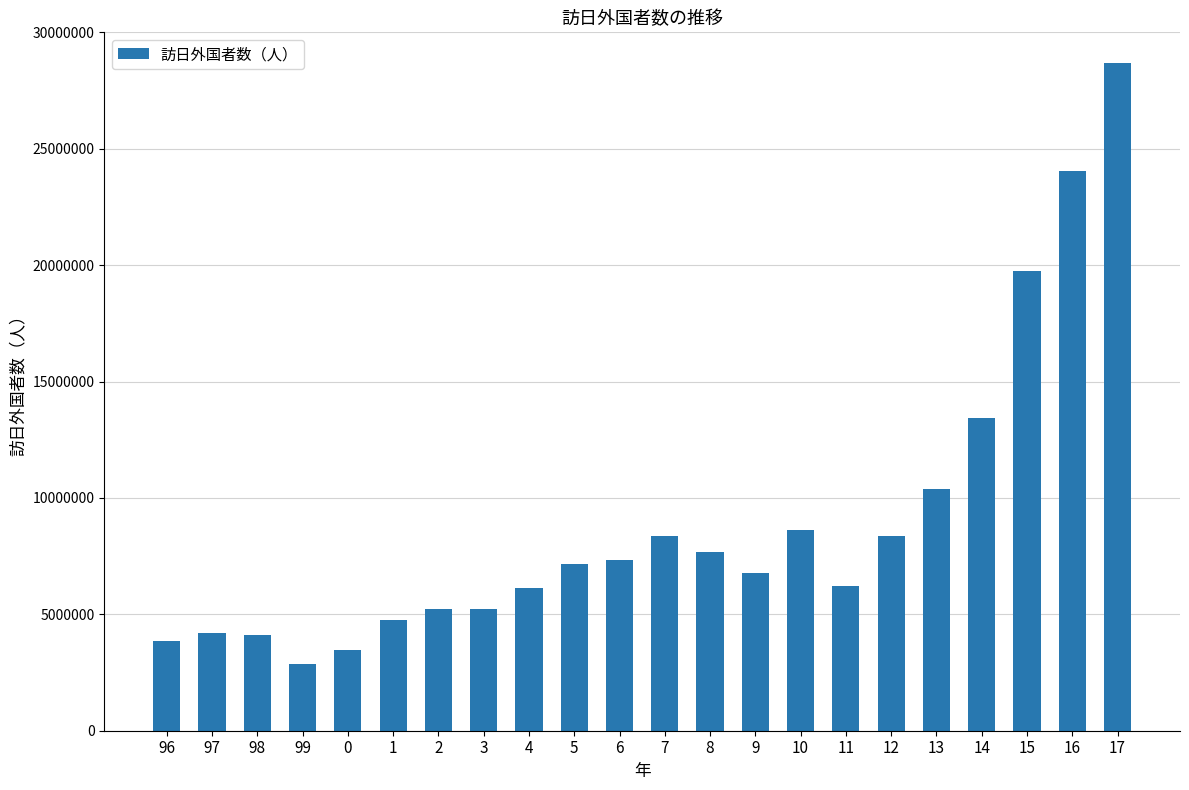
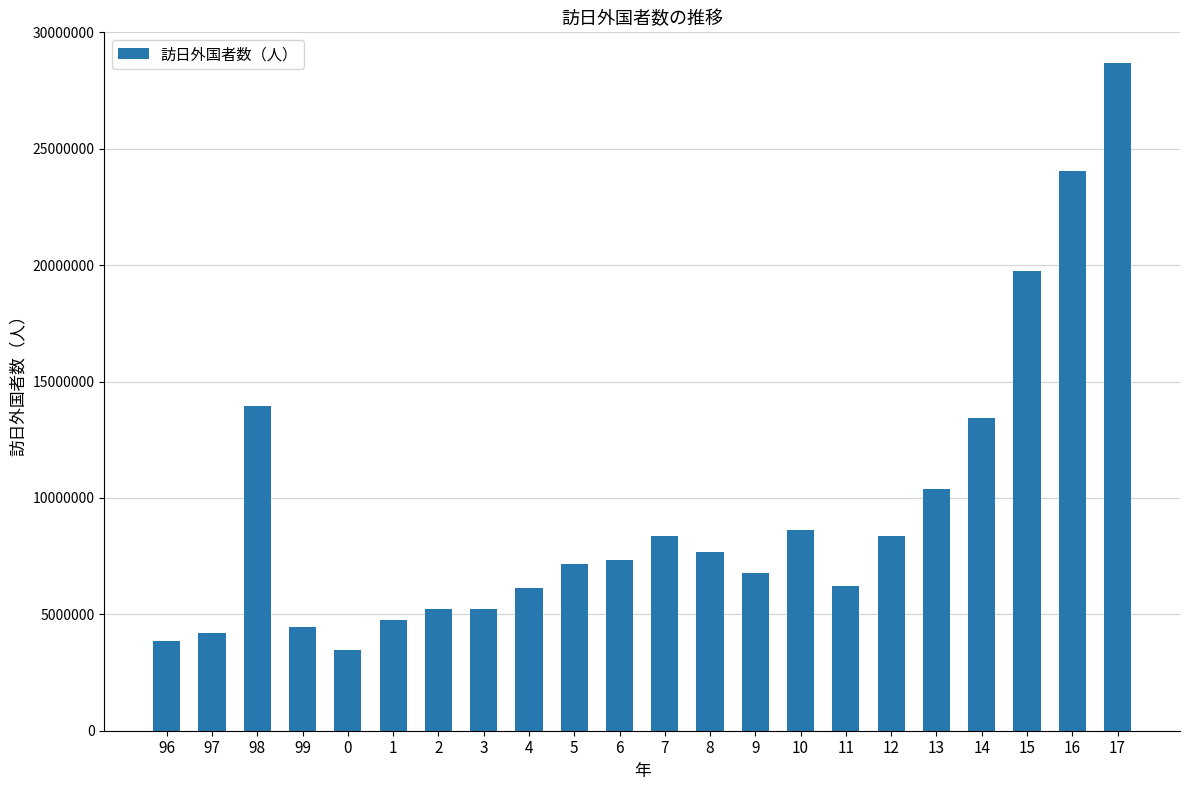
98: 4100000 -> 13900000
99: 2900000 -> 4400000
